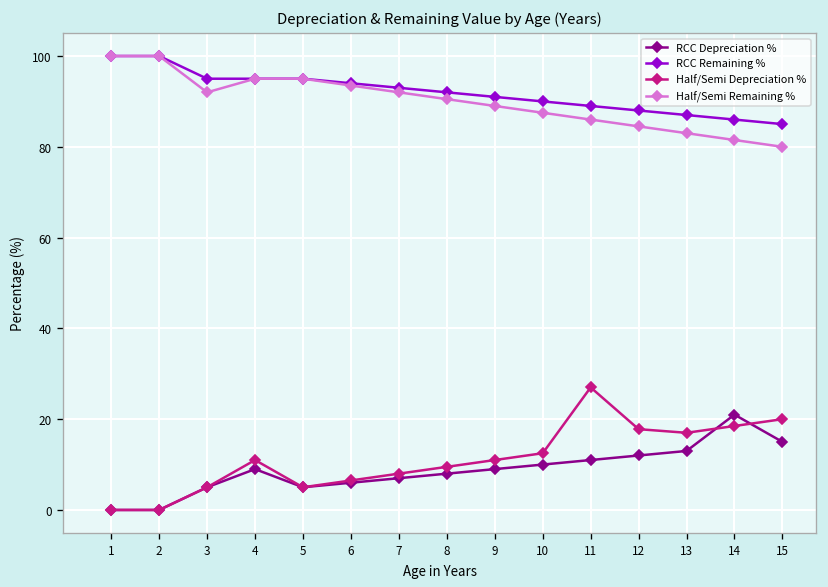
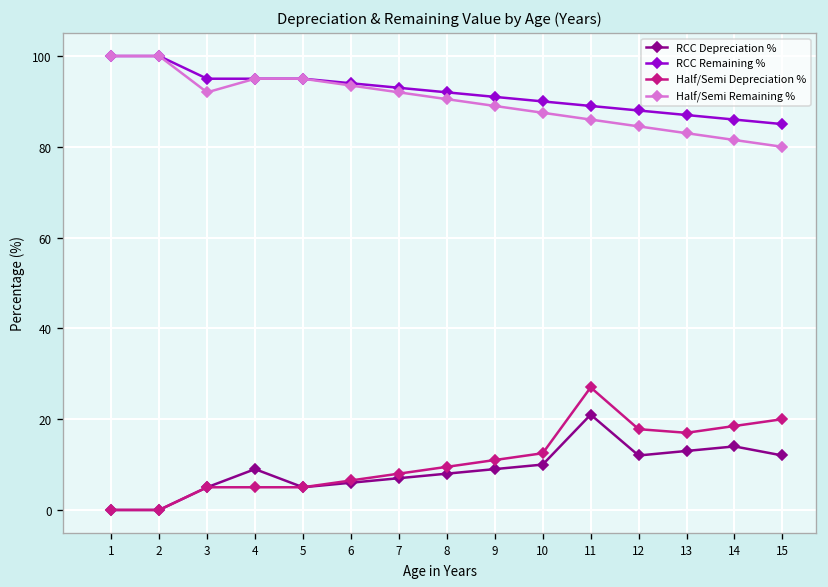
Half/Semi Depreciation %, 4: 11 -> 5
RCC Depreciation %, 11: 11 -> 21
RCC Depreciation %, 14: 21 -> 14
RCC Depreciation %, 15: 15 -> 12
